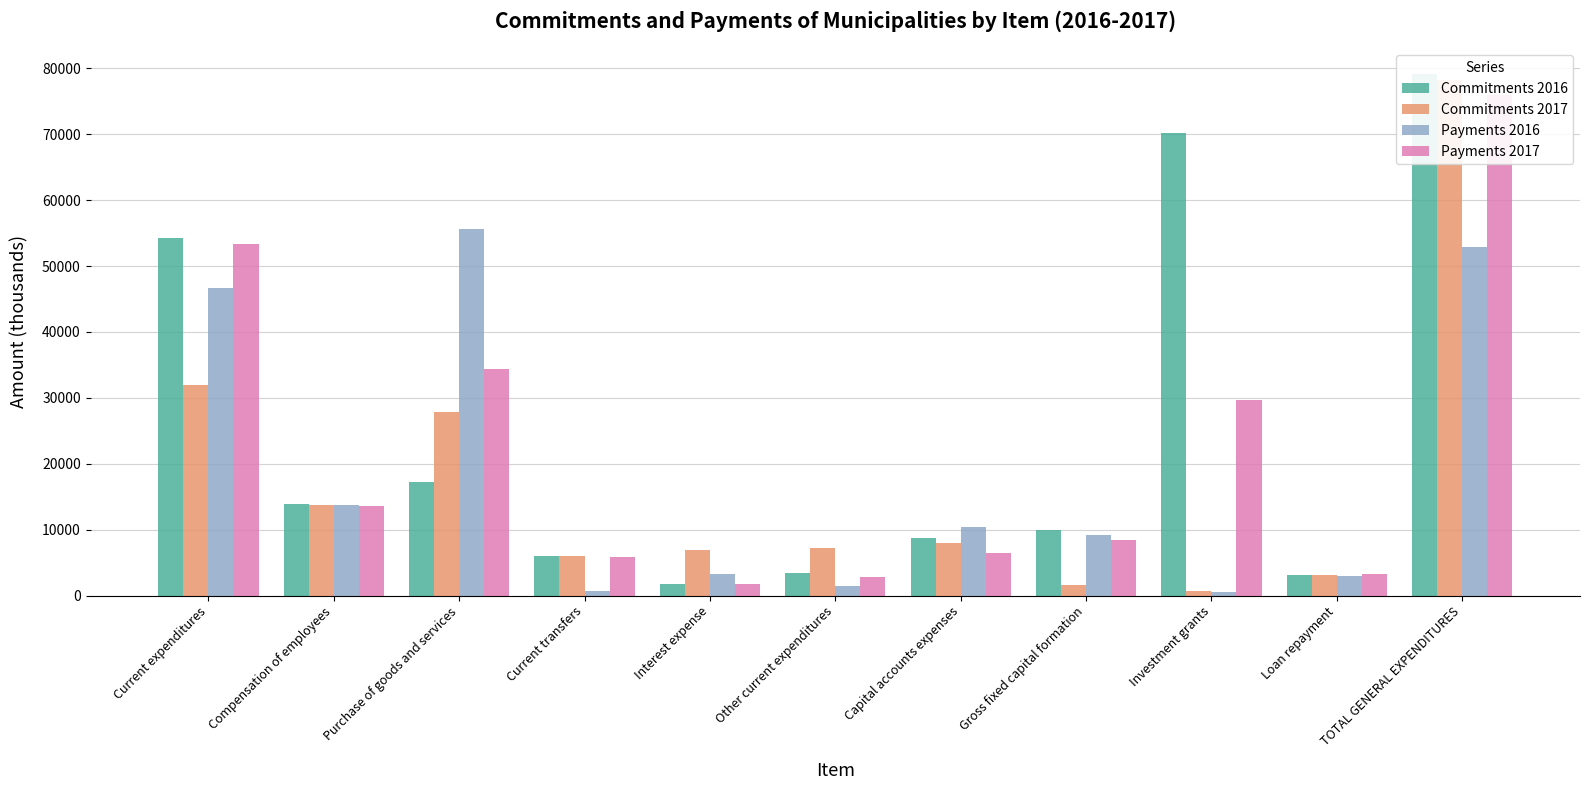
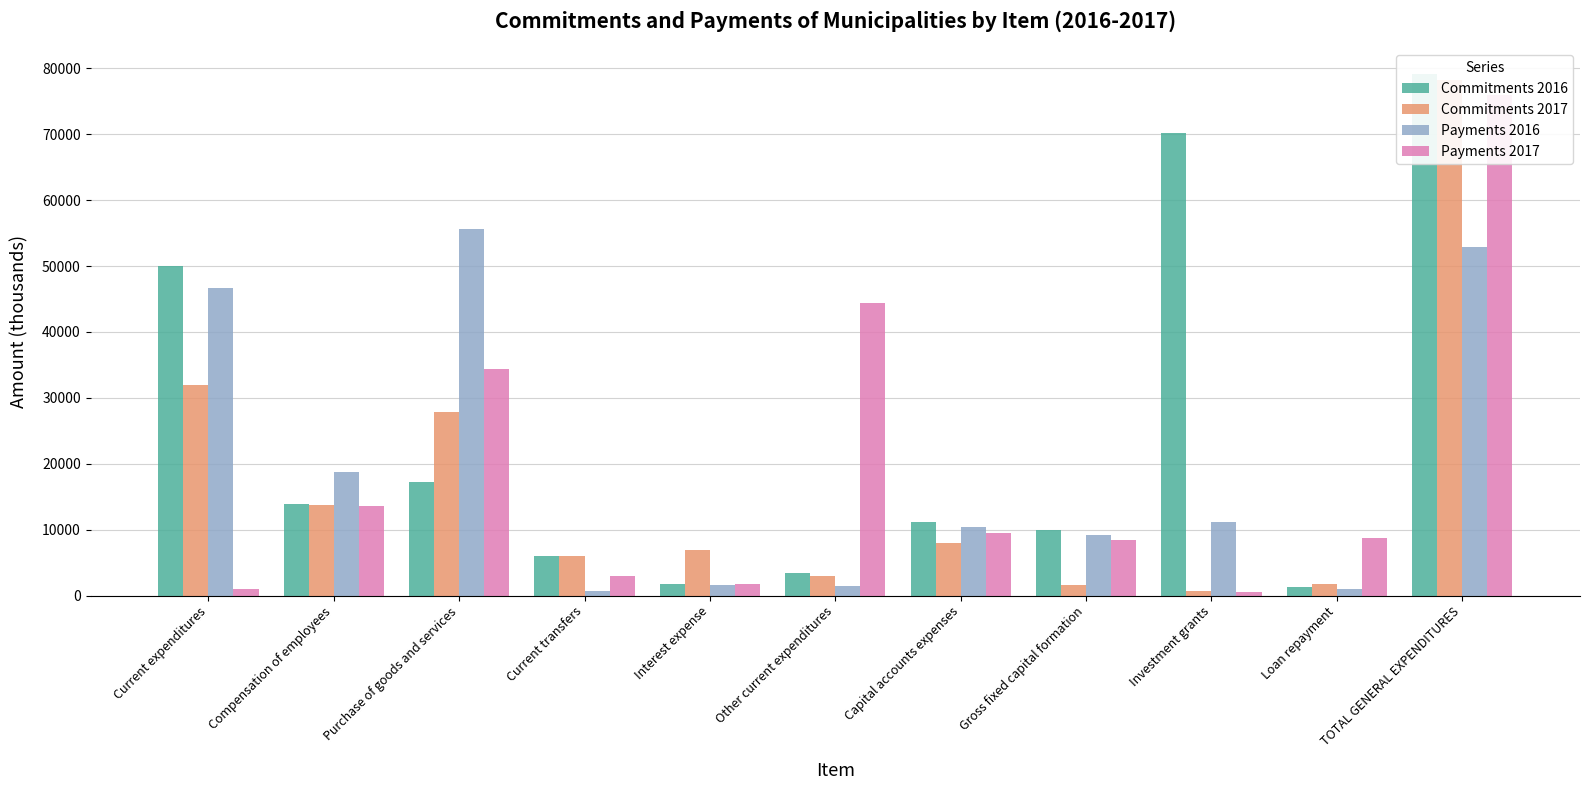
Commitments 2016, Current expenditures: 54000 -> 50000
Payments 2017, Current expenditures: 53000 -> 1000
Payments 2016, Compensation of employees: 14000 -> 19000
Payments 2017, Current transfers: 6000 -> 3000
Payments 2016, Interest expense: 3000 -> 2000
Commitments 2017, Other current expenditures: 7000 -> 3000
Payments 2017, Other current expenditures: 3000 -> 44000
Commitments 2016, Capital accounts expenses: 9000 -> 11000
Payments 2017, Capital accounts expenses: 7000 -> 10000
Payments 2016, Investment grants: 1000 -> 11000
Payments 2017, Investment grants: 30000 -> 1000
Commitments 2016, Loan repayment: 3000 -> 1000
Commitments 2017, Loan repayment: 3000 -> 2000
Payments 2016, Loan repayment: 3000 -> 1000
Payments 2017, Loan repayment: 3000 -> 9000
